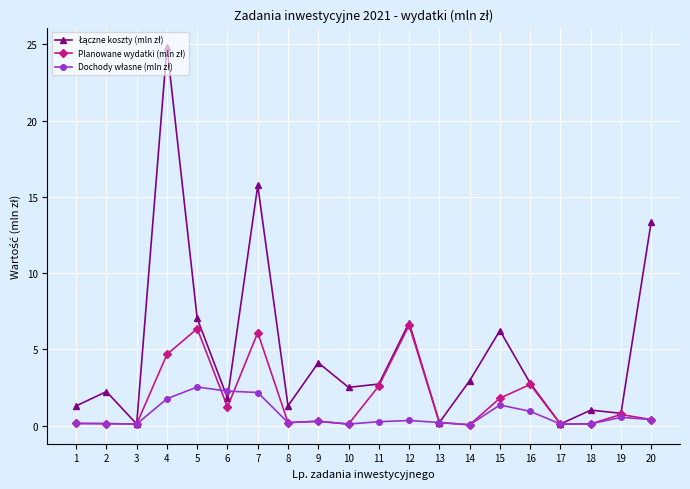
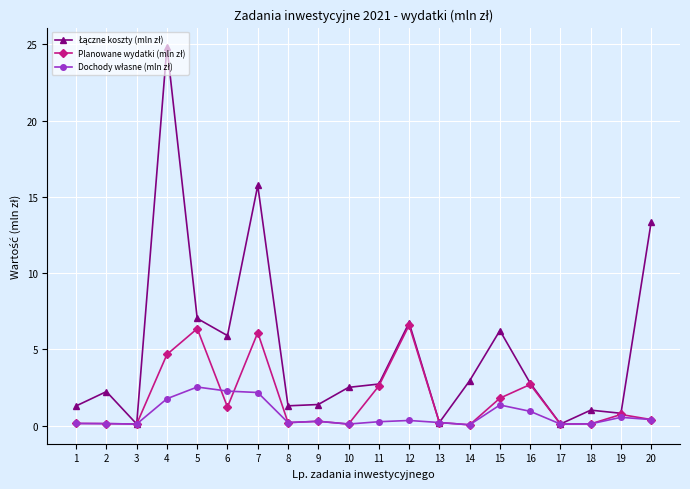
Łączne koszty (mln zł), 6: 1.8 -> 5.9
Łączne koszty (mln zł), 9: 4.1 -> 1.4
